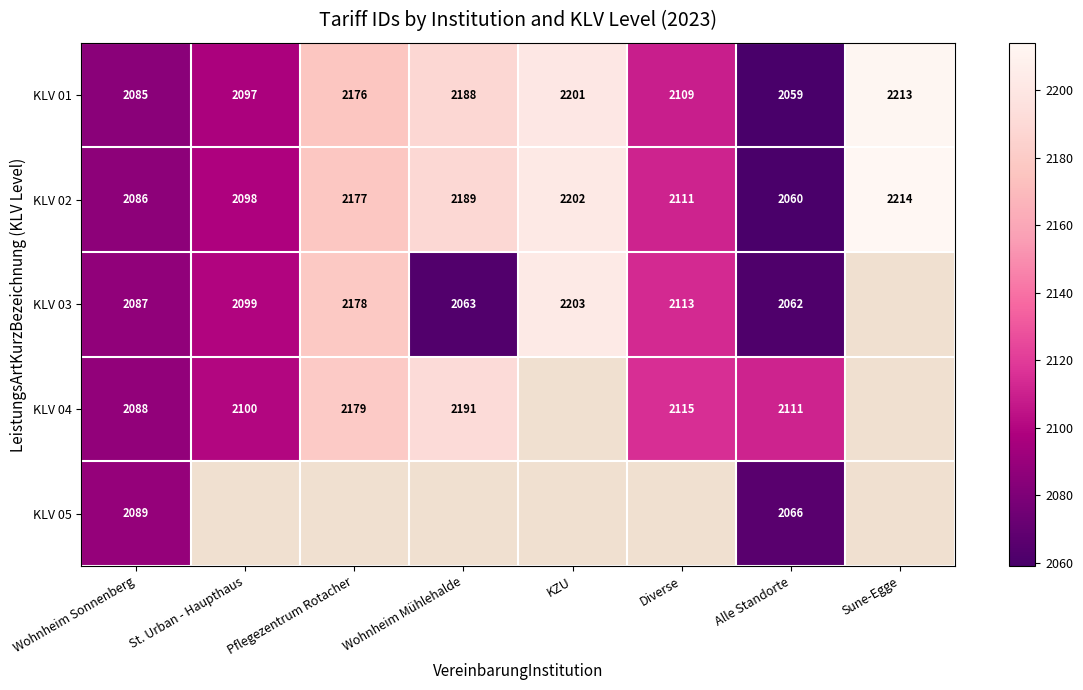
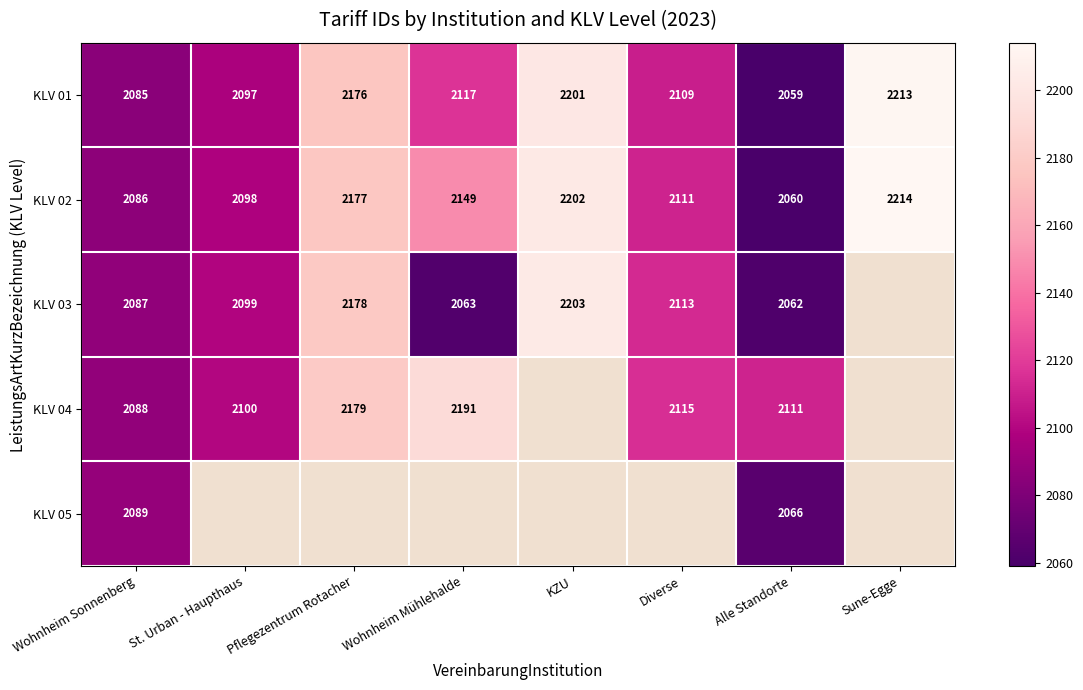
KLV 01, Wohnheim Mühlehalde: 2188 -> 2117
KLV 02, Wohnheim Mühlehalde: 2189 -> 2149
